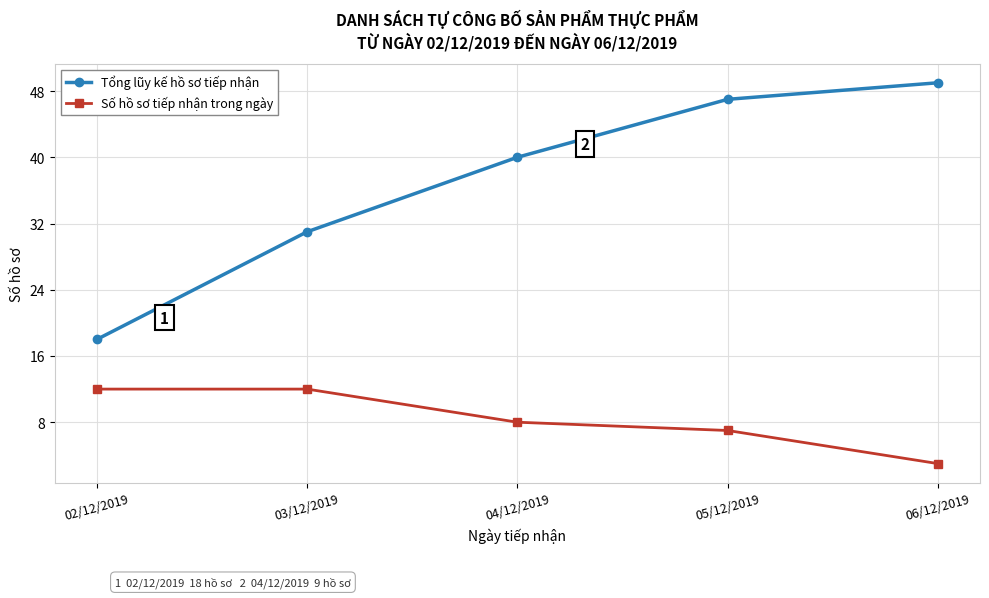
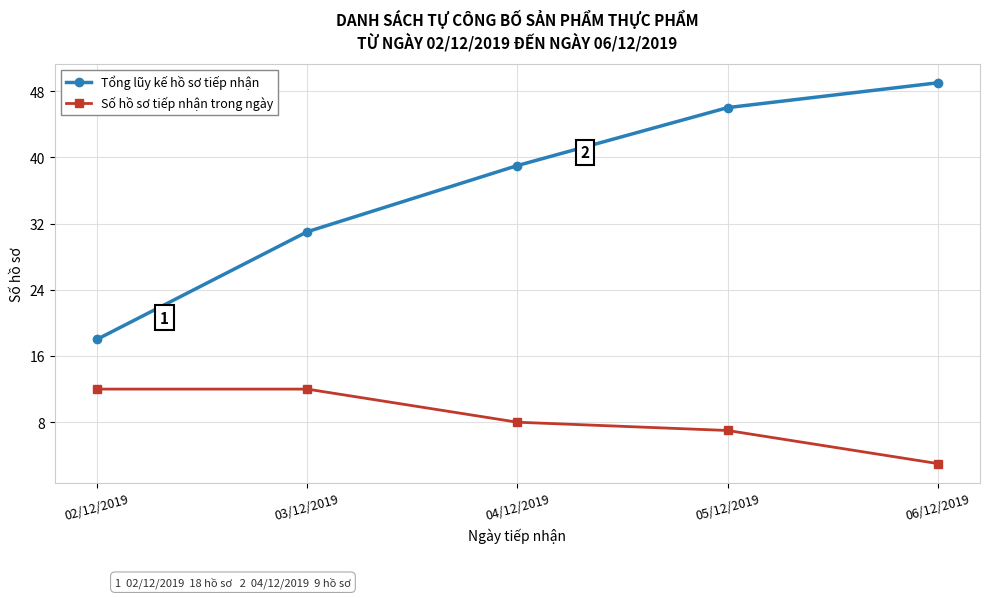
Tổng lũy kế hồ sơ tiếp nhận, 04/12/2019: 40 -> 39
Tổng lũy kế hồ sơ tiếp nhận, 05/12/2019: 47 -> 46
